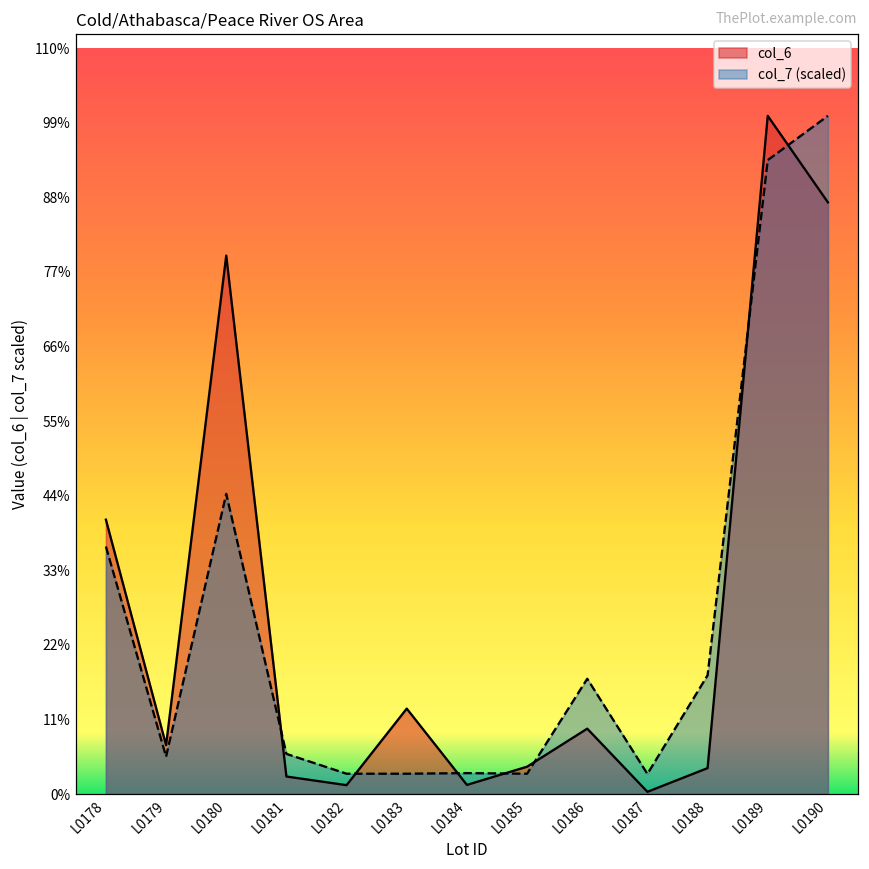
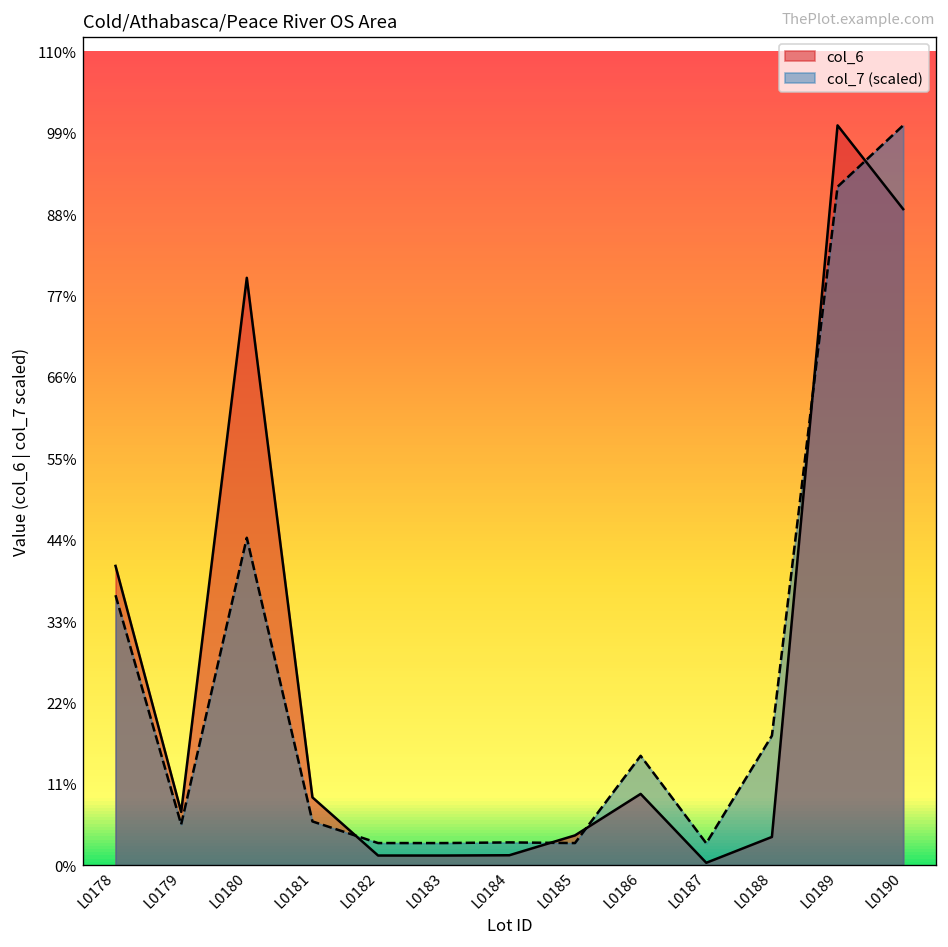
col_6, L0181: 3% -> 9%
col_6, L0183: 13% -> 1%
col_7 (scaled), L0186: 17% -> 15%
col_7 (scaled), L0189: 93% -> 92%
col_6, L0190: 87% -> 89%
